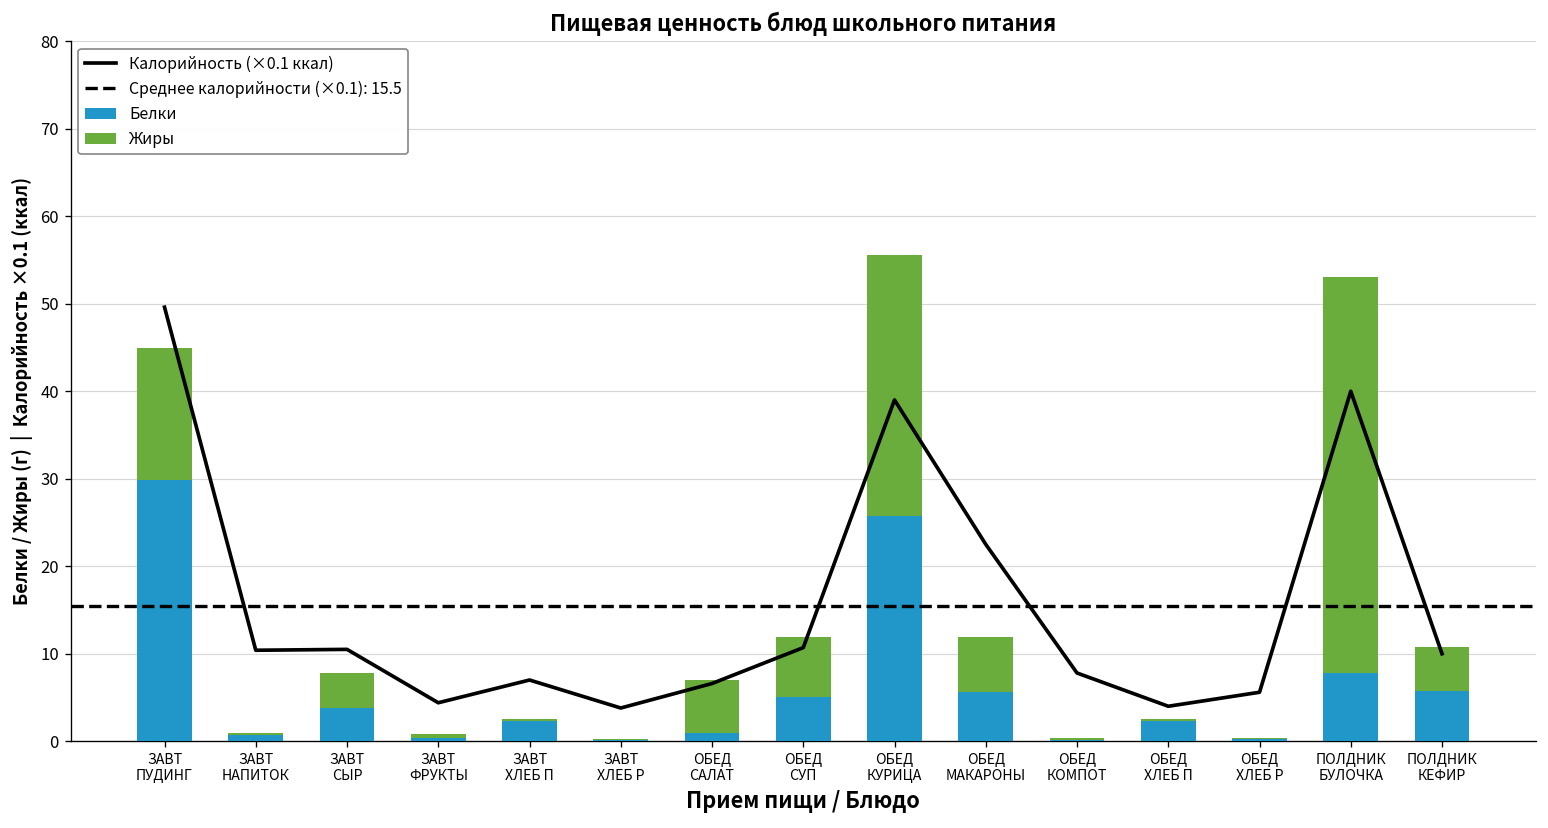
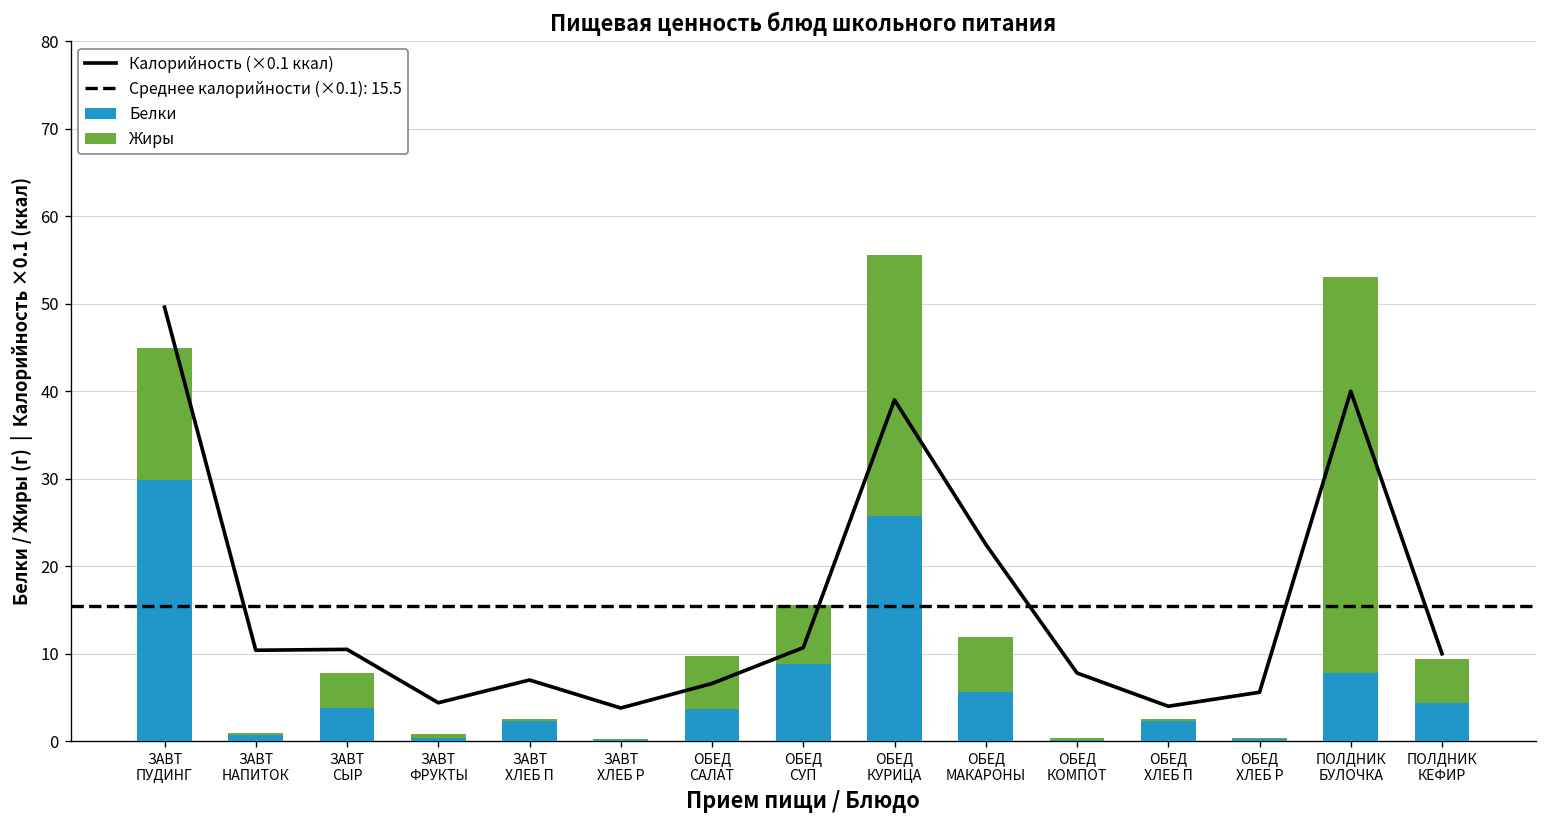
Белки, ОБЕД САЛАТ: 1 -> 4
Белки, ОБЕД СУП: 5 -> 9
Белки, ПОЛДНИК КЕФИР: 6 -> 4
